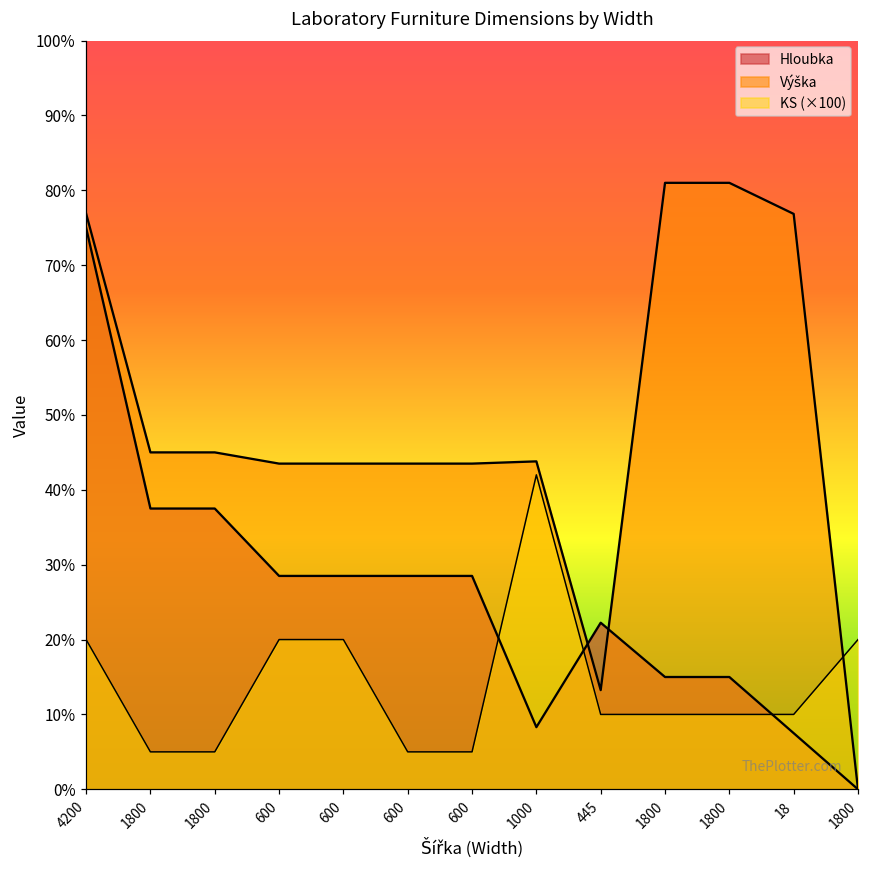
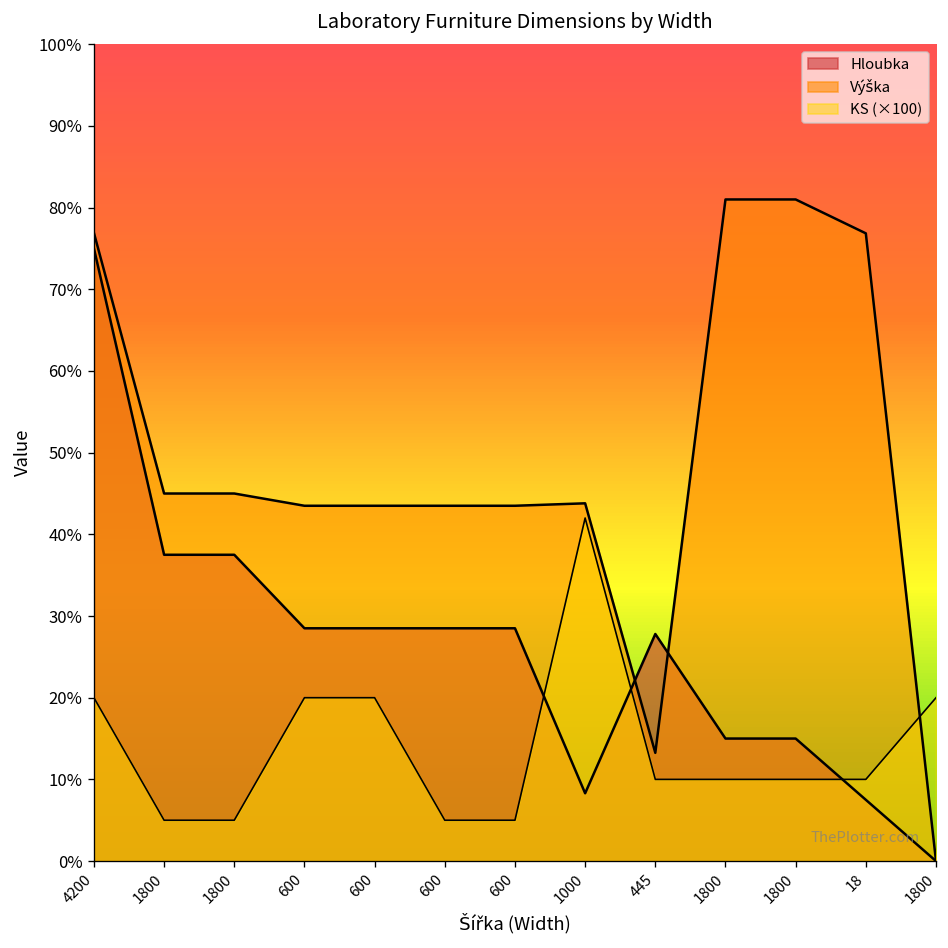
Hloubka, 445: 22% -> 28%
